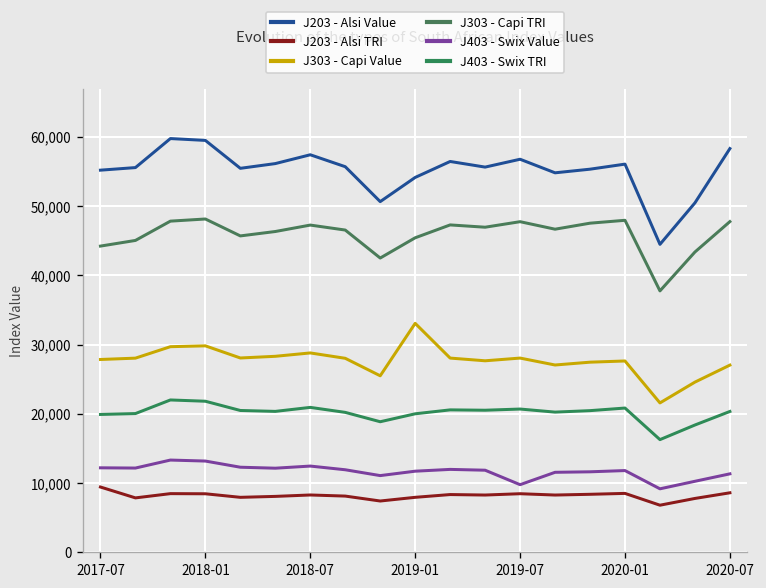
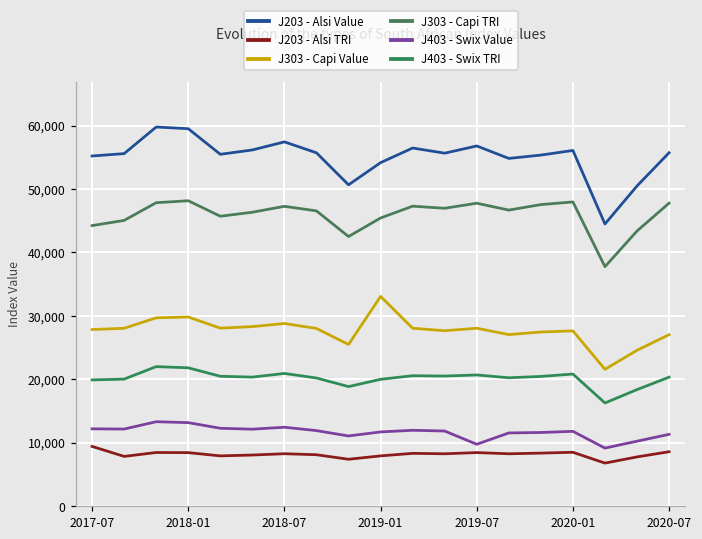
J203 - Alsi Value, 2020-07: 58,000 -> 56,000
